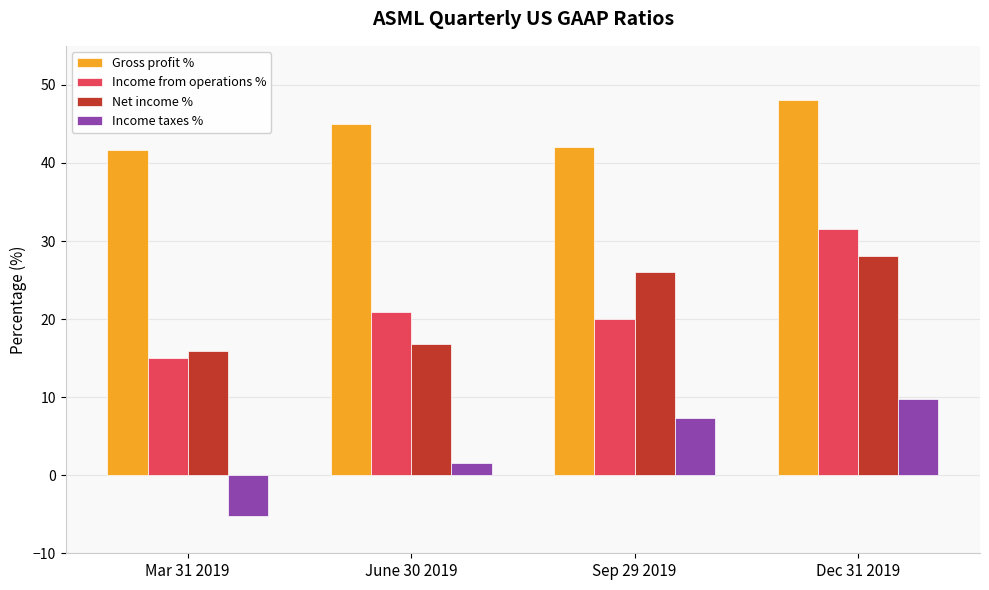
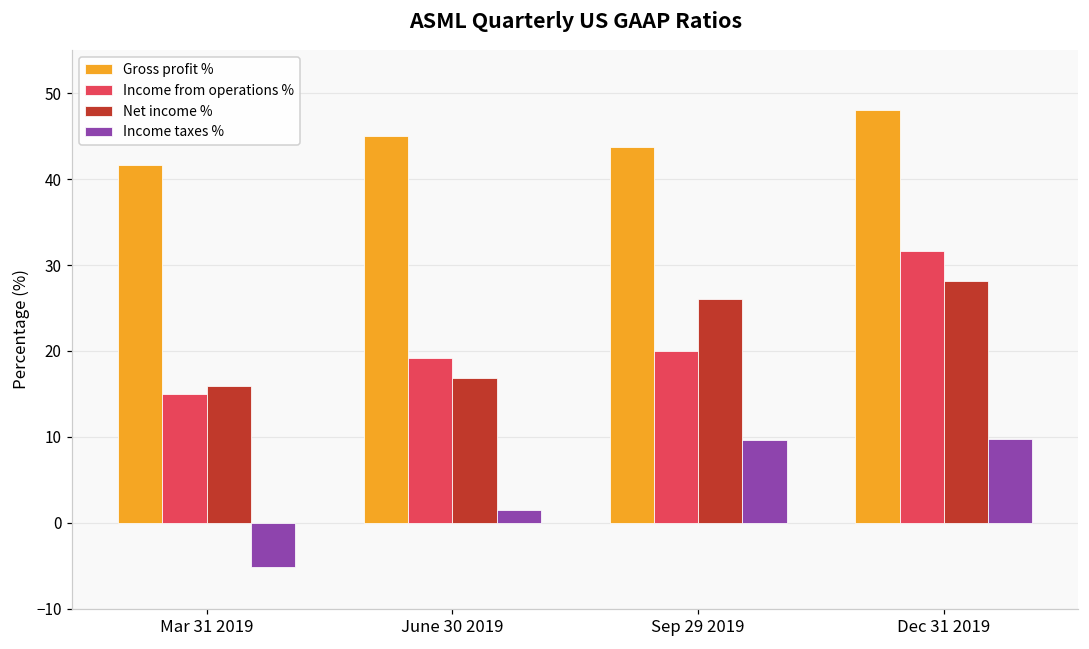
Income from operations %, June 30 2019: 21 -> 19
Gross profit %, Sep 29 2019: 42 -> 44
Income taxes %, Sep 29 2019: 7 -> 10
